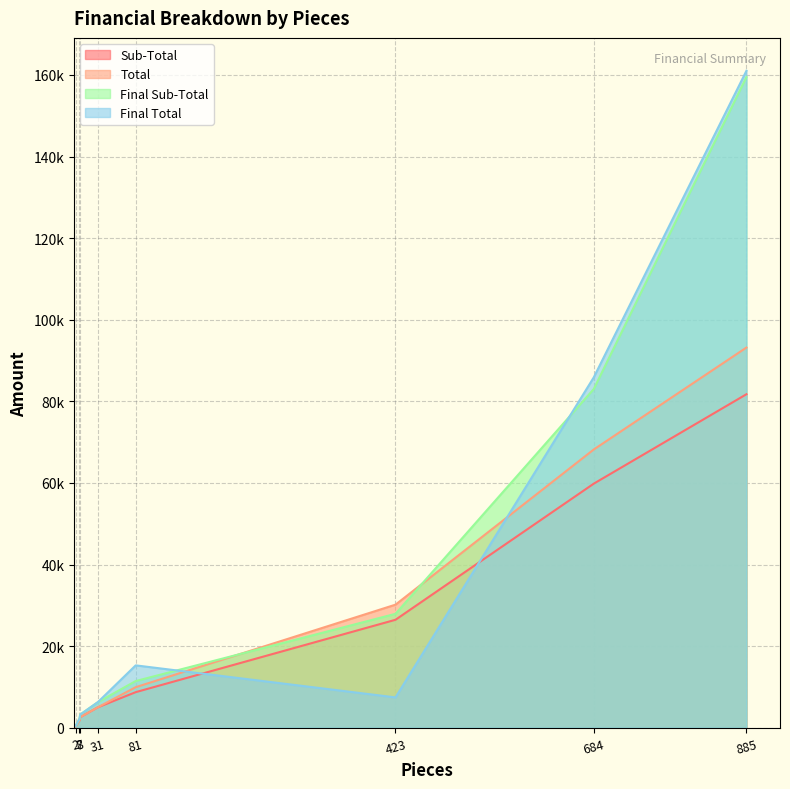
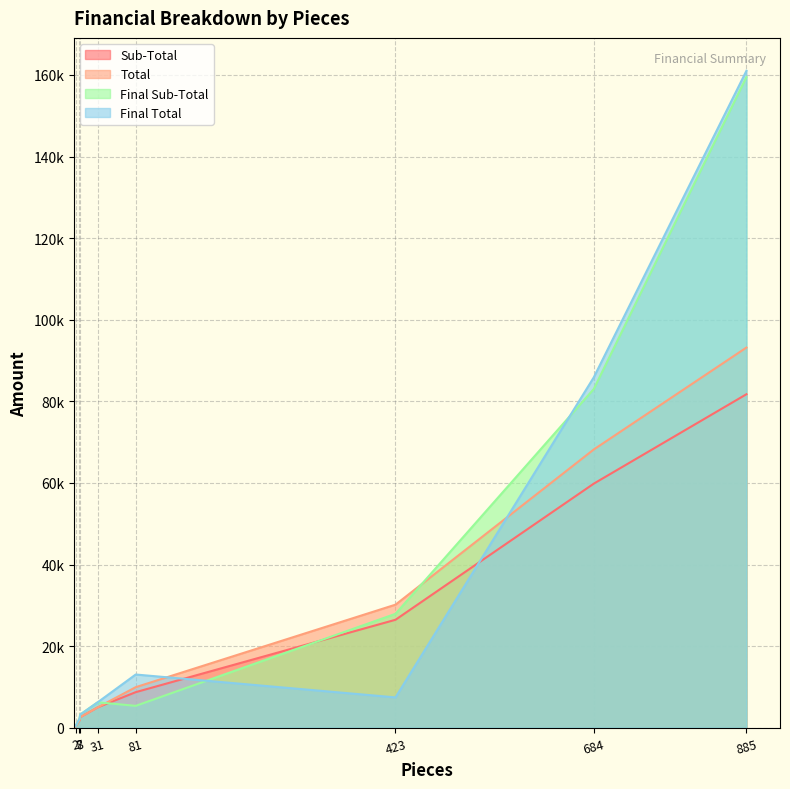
Final Sub-Total, 81: 11000 -> 5000
Final Total, 81: 15000 -> 13000
